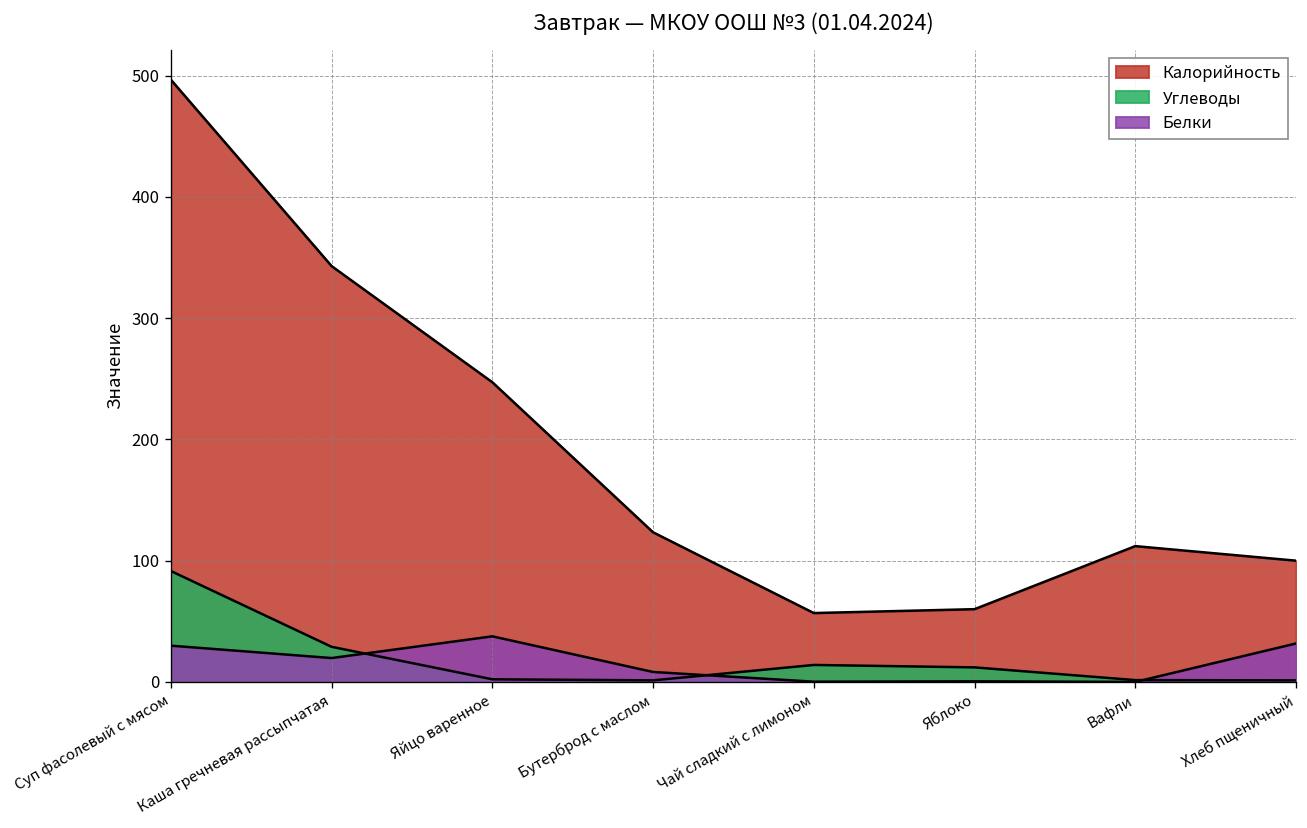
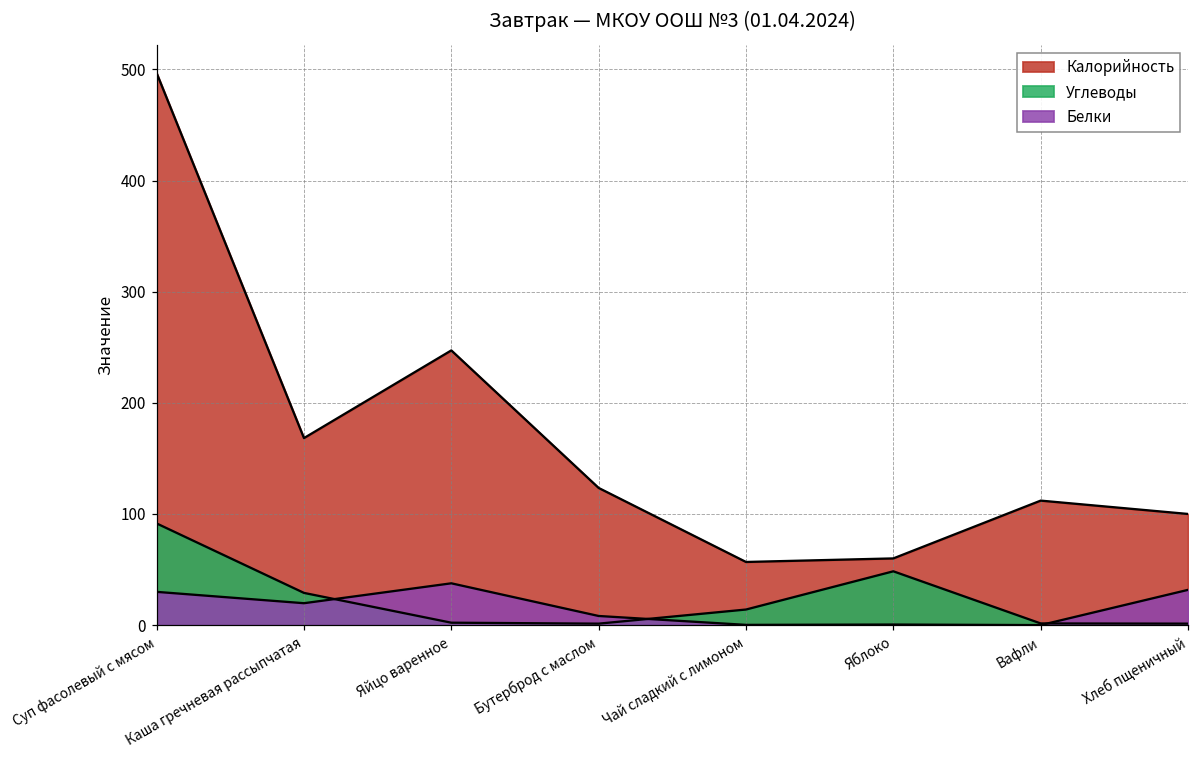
Калорийность, Каша гречневая рассыпчатая: 343 -> 168
Углеводы, Яблоко: 12 -> 48
